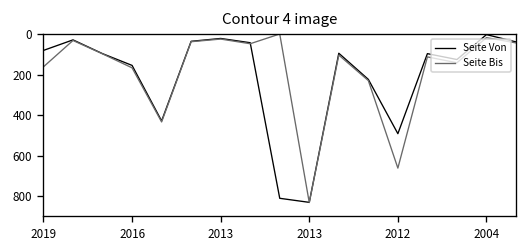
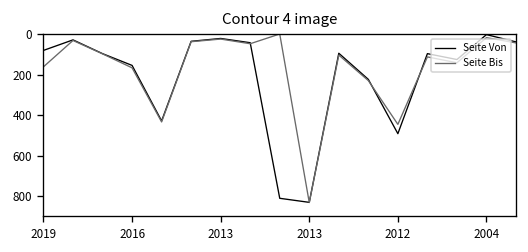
Seite Bis, 2012: 660 -> 450
